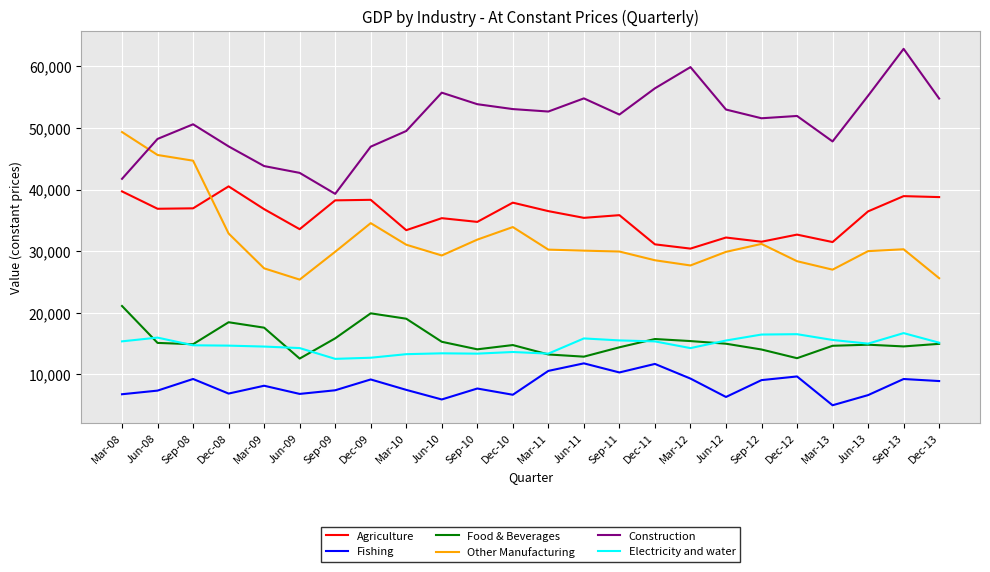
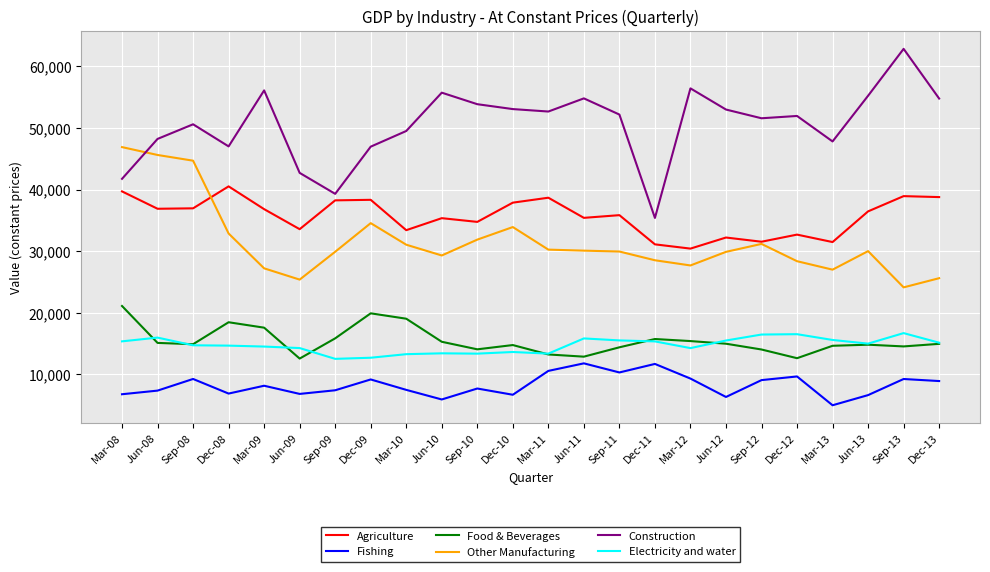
Other Manufacturing, Mar-08: 49,000 -> 47,000
Construction, Mar-09: 44,000 -> 56,000
Agriculture, Mar-11: 37,000 -> 39,000
Construction, Dec-11: 56,000 -> 35,000
Construction, Mar-12: 60,000 -> 56,000
Other Manufacturing, Sep-13: 30,000 -> 24,000
